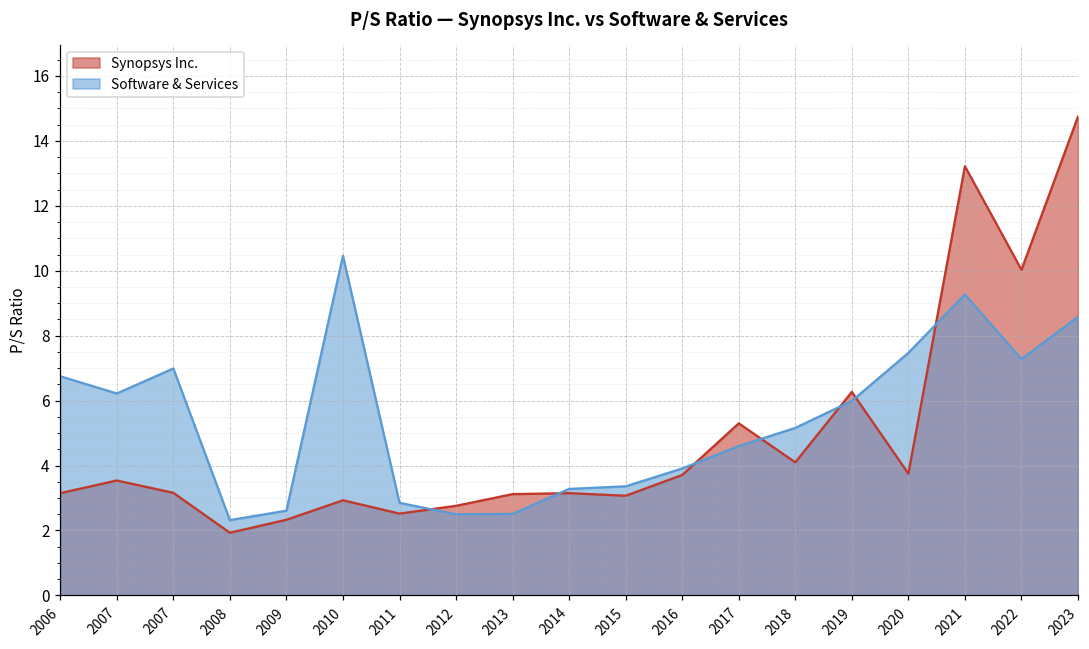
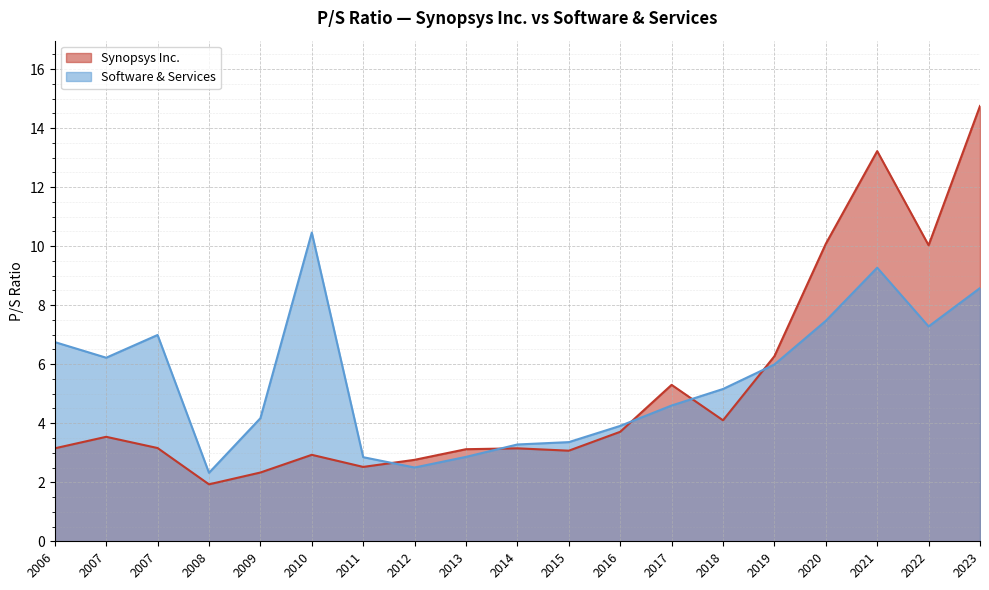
Software & Services, 2009: 2.6 -> 4.2
Software & Services, 2013: 2.5 -> 2.9
Synopsys Inc., 2020: 3.8 -> 10.1
